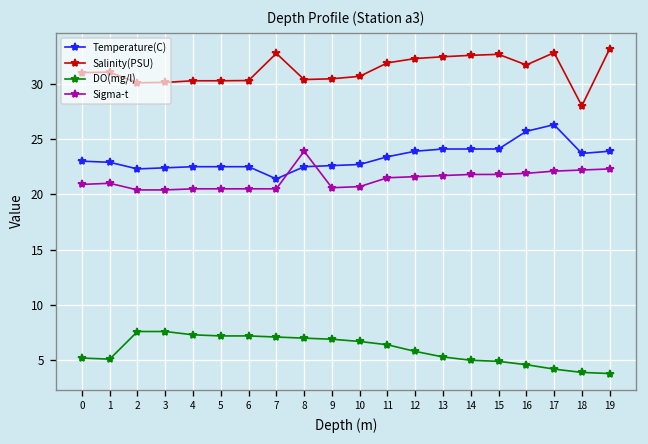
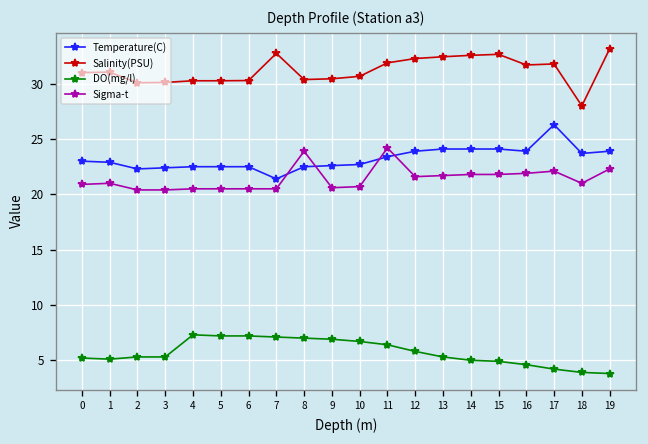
DO(mg/l), 2: 8 -> 5
DO(mg/l), 3: 8 -> 5
Sigma-t, 11: 22 -> 24
Temperature(C), 16: 26 -> 24
Salinity(PSU), 17: 33 -> 32
Sigma-t, 18: 22 -> 21
